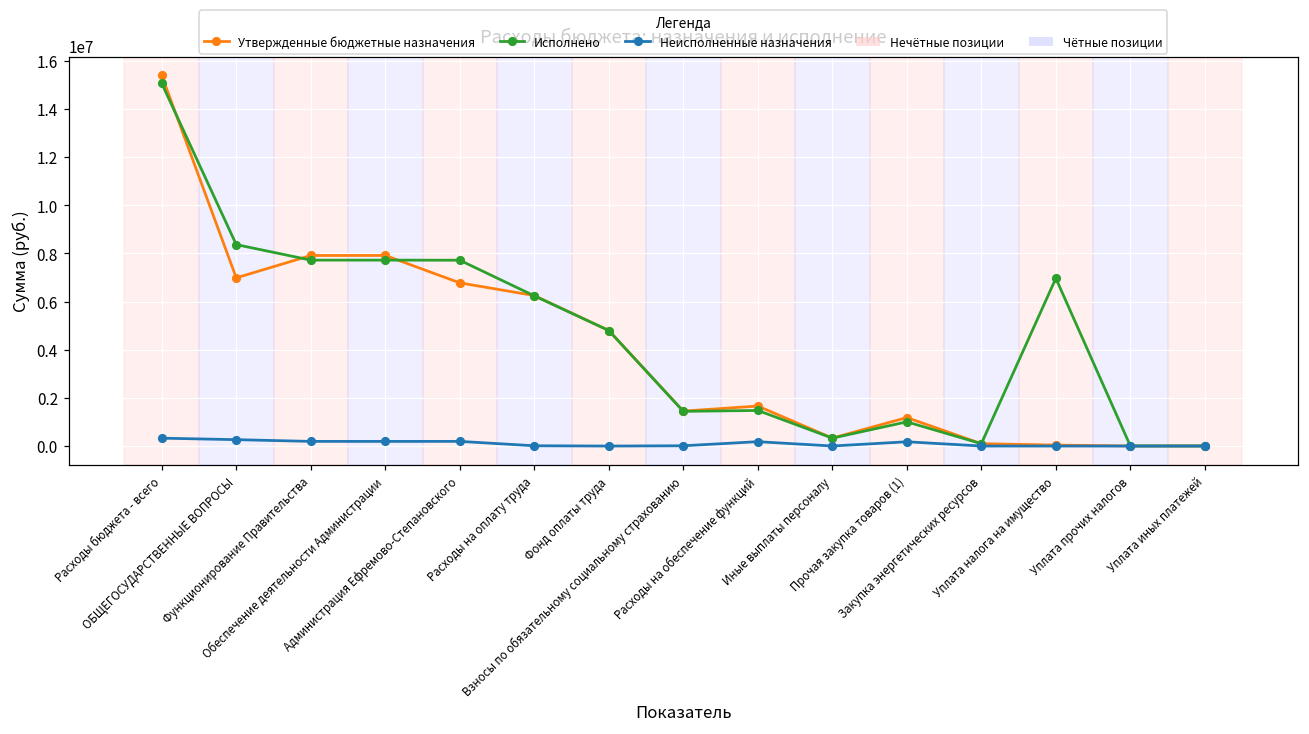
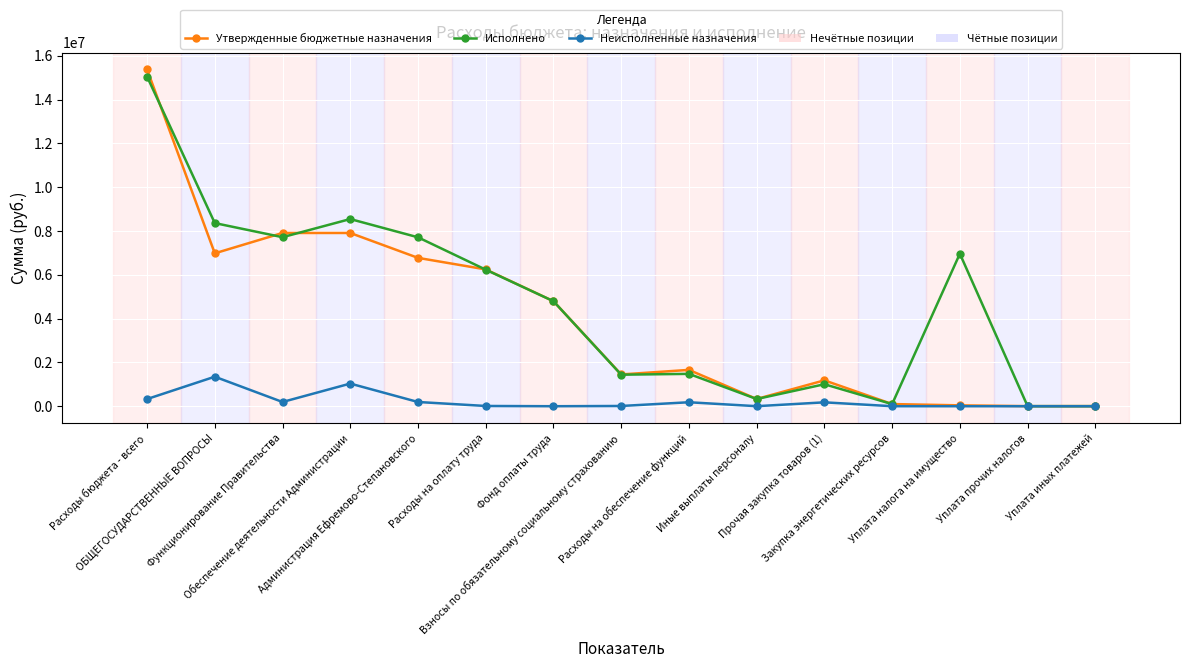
Неисполненные назначения, ОБЩЕГОСУДАРСТВЕННЫЕ ВОПРОСЫ: 300000 -> 1300000
Исполнено, Обеспечение деятельности Администрации: 7700000 -> 8500000
Неисполненные назначения, Обеспечение деятельности Администрации: 200000 -> 1000000
